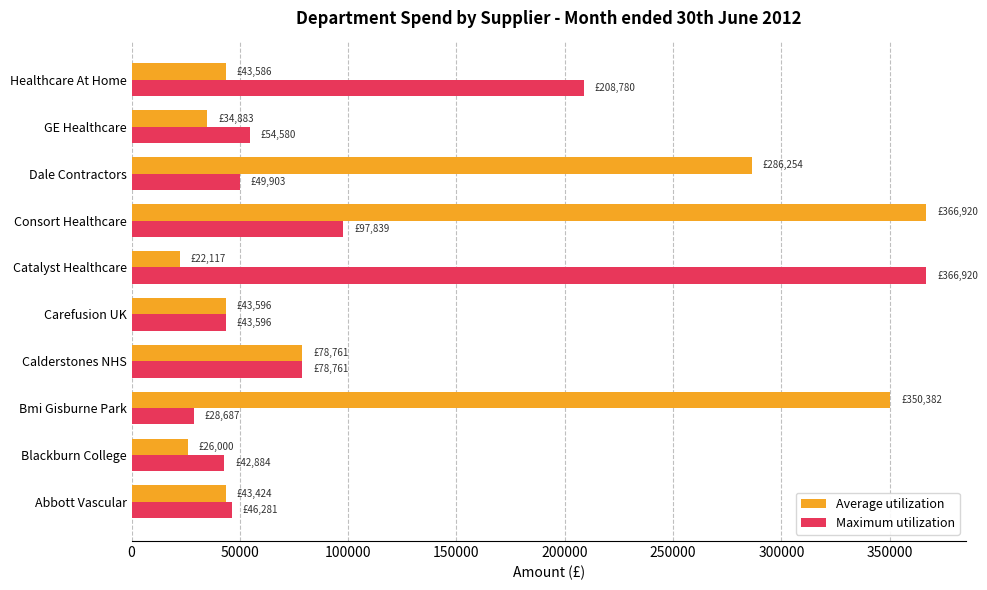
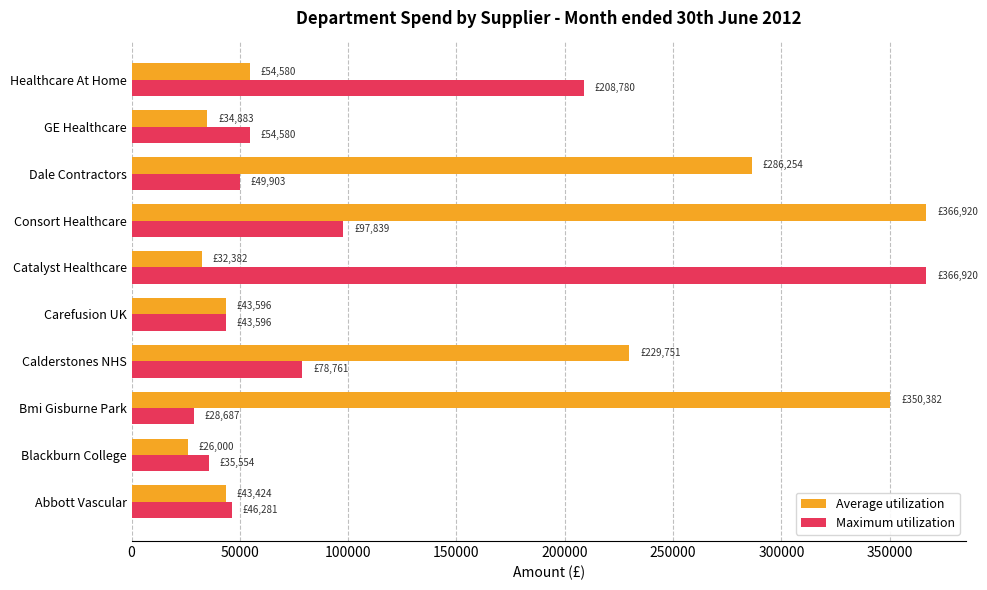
Average utilization, Healthcare At Home: £43,586 -> £54,580
Average utilization, Catalyst Healthcare: £22,117 -> £32,382
Average utilization, Calderstones NHS: £78,761 -> £229,751
Maximum utilization, Blackburn College: £42,884 -> £35,554
